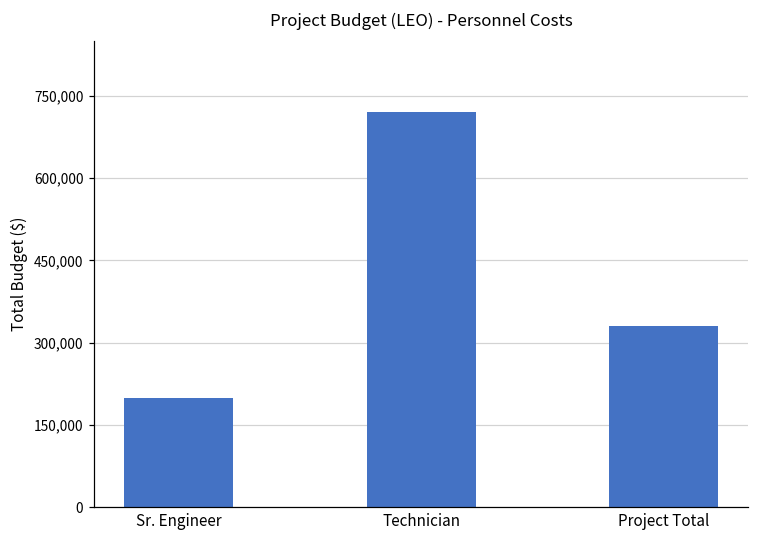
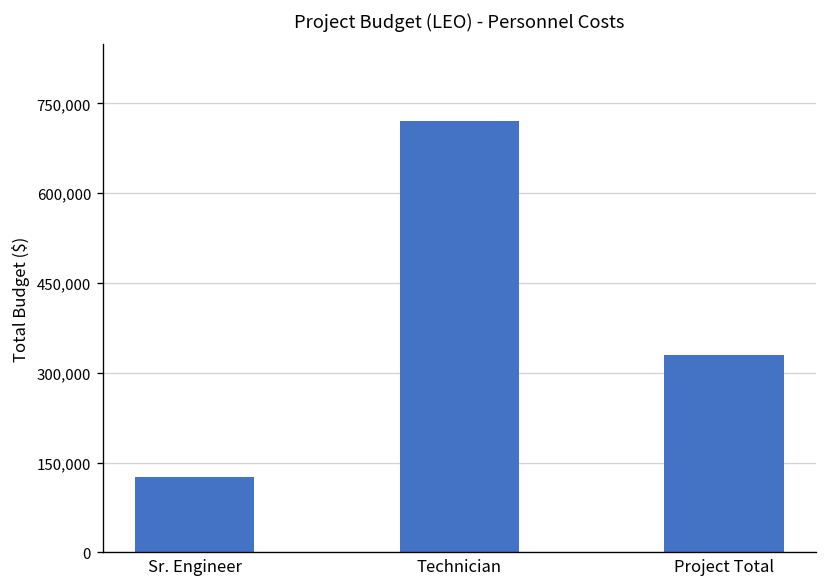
Sr. Engineer: 200,000 -> 130,000
